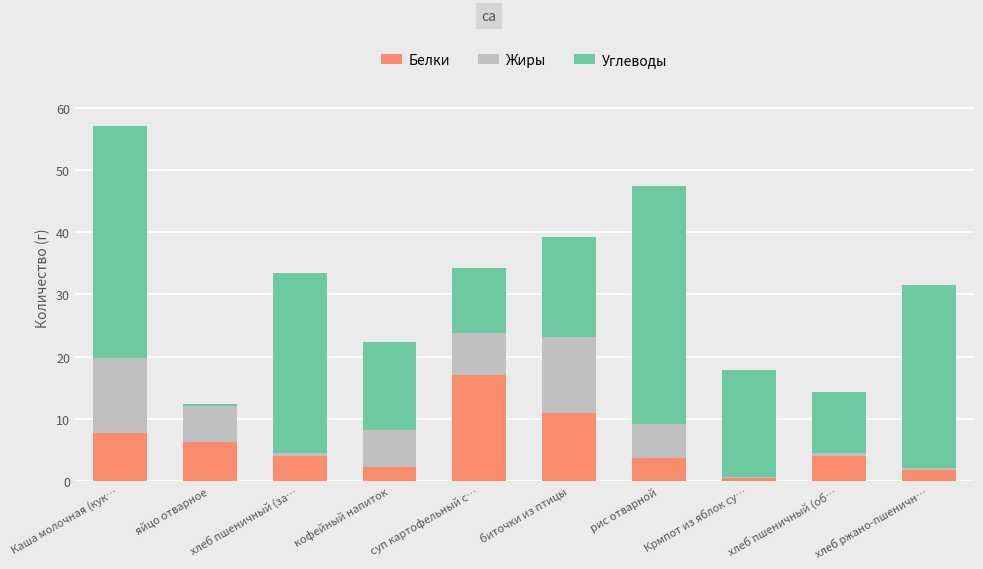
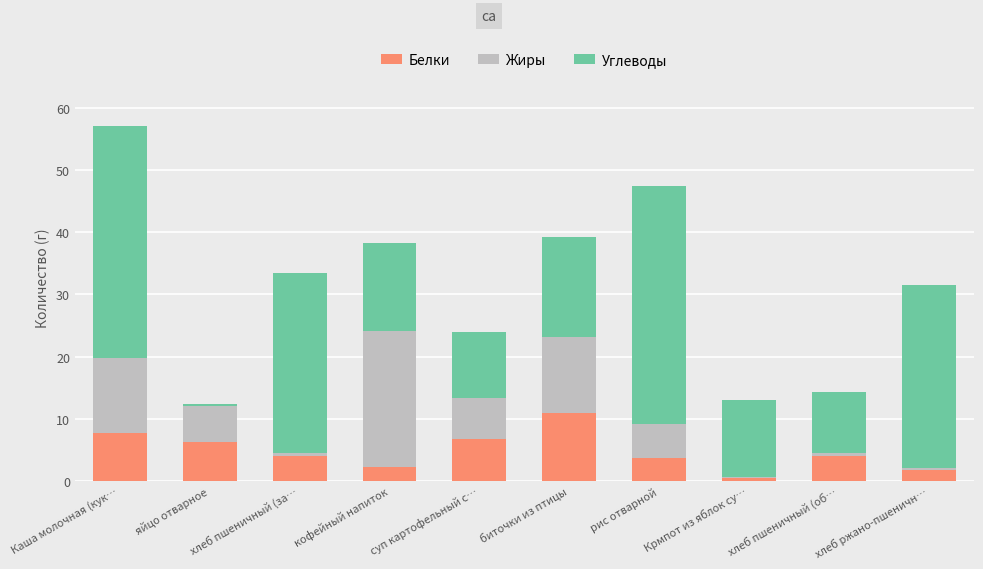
Жиры, кофейный напиток: 6 -> 22
Белки, суп картофельный с…: 17 -> 7
Углеводы, Крмпот из яблок су…: 17 -> 12
